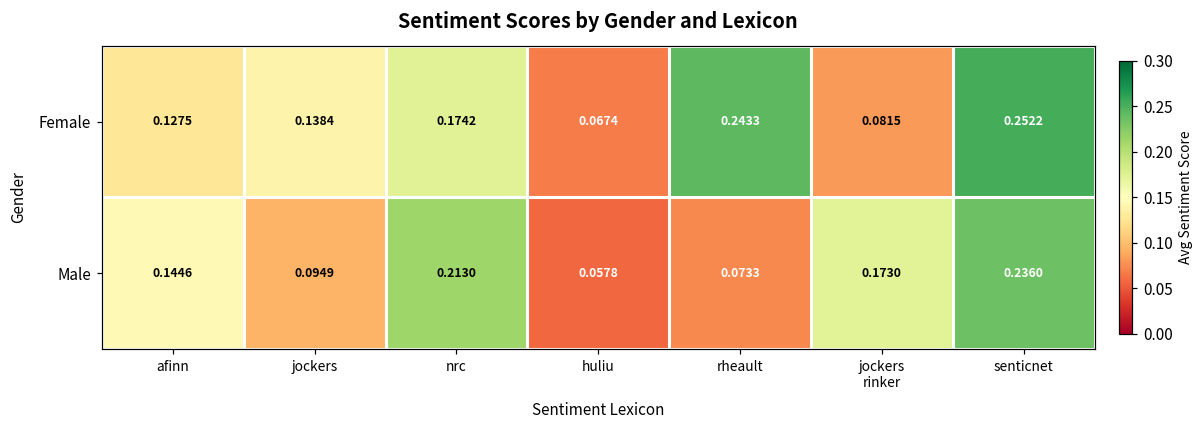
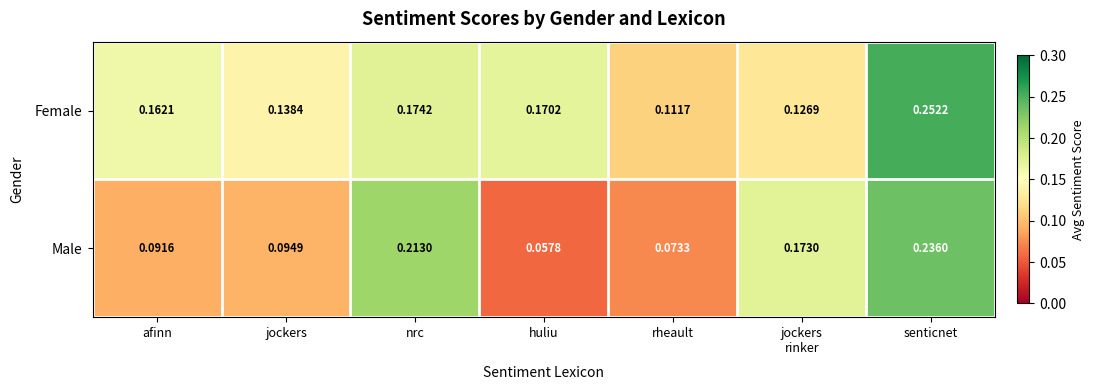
Female, afinn: 0.1275 -> 0.1621
Female, huliu: 0.0674 -> 0.1702
Female, rheault: 0.2433 -> 0.1117
Female, jockers rinker: 0.0815 -> 0.1269
Male, afinn: 0.1446 -> 0.0916
